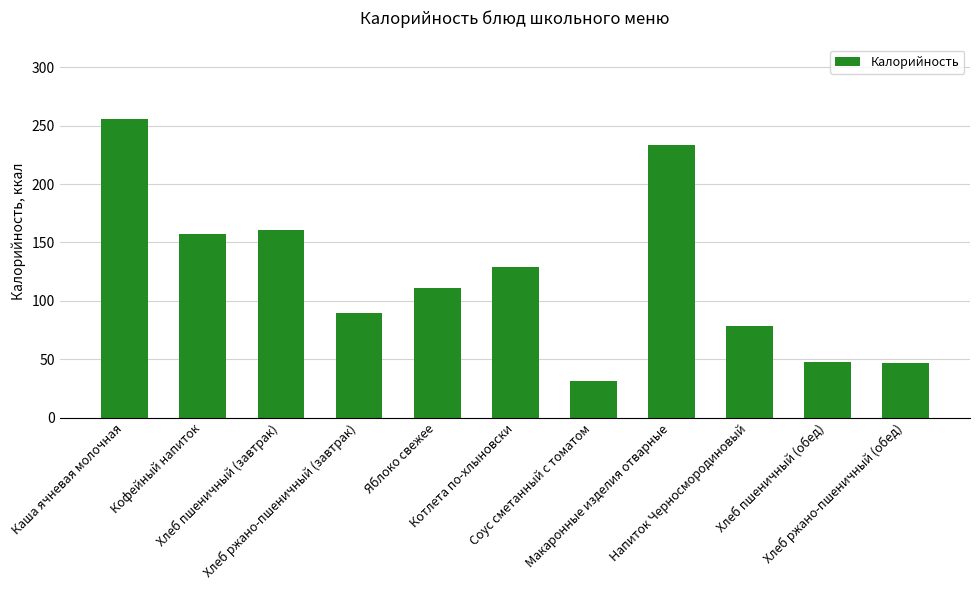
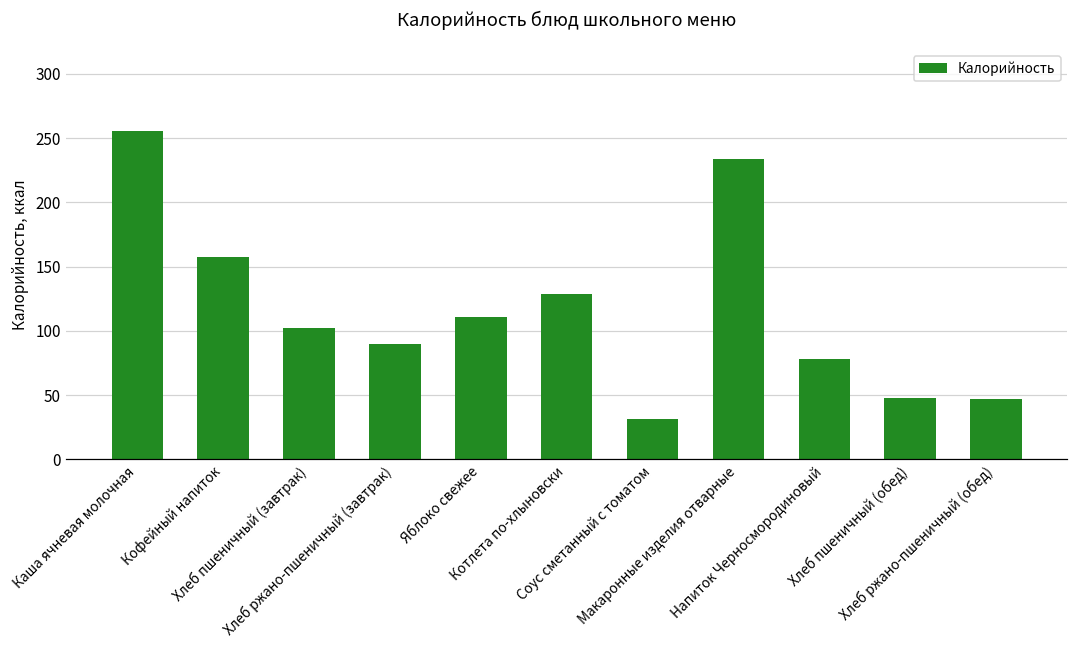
Хлеб пшеничный (завтрак): 160 -> 102
